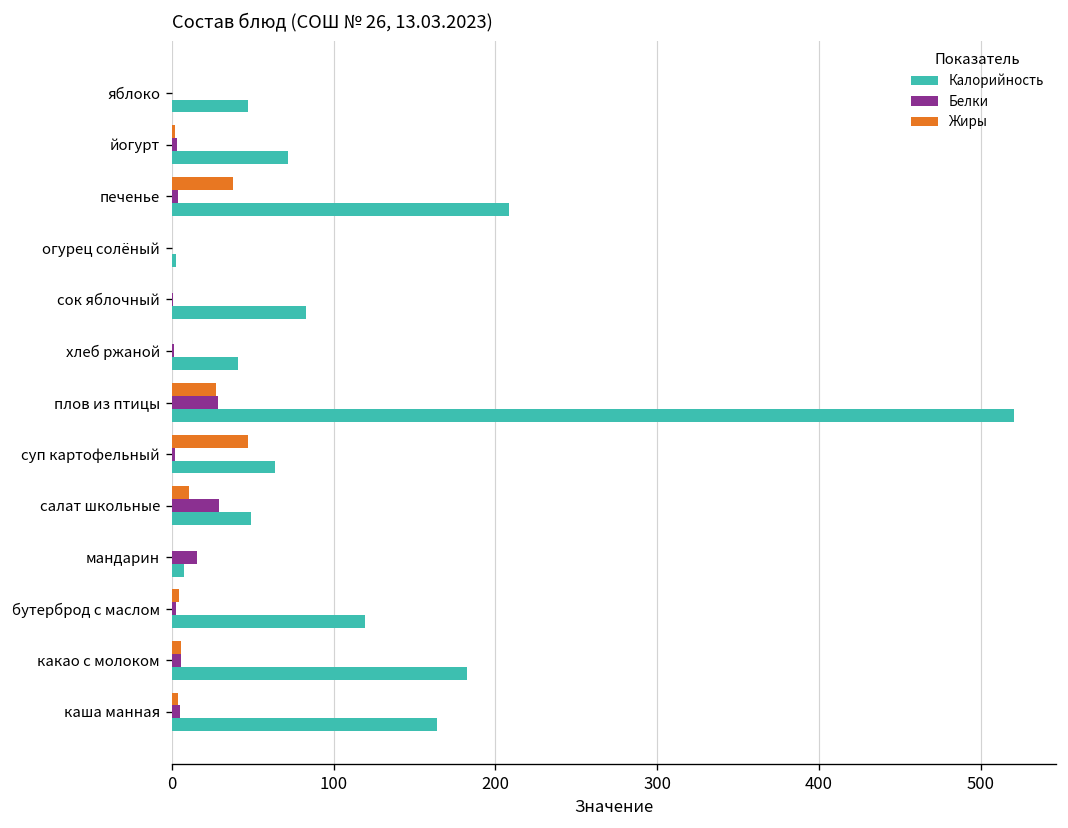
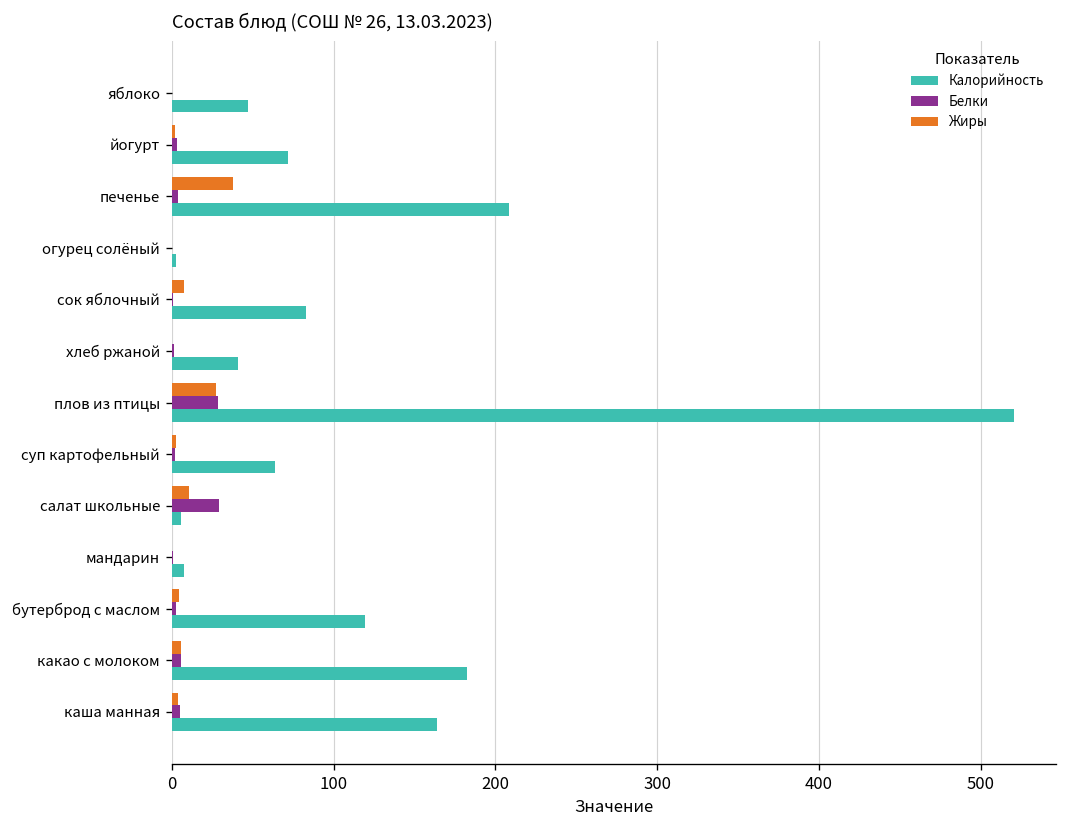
Жиры, сок яблочный: 0 -> 8
Жиры, суп картофельный: 47 -> 3
Калорийность, салат школьные: 49 -> 6
Белки, мандарин: 16 -> 1
